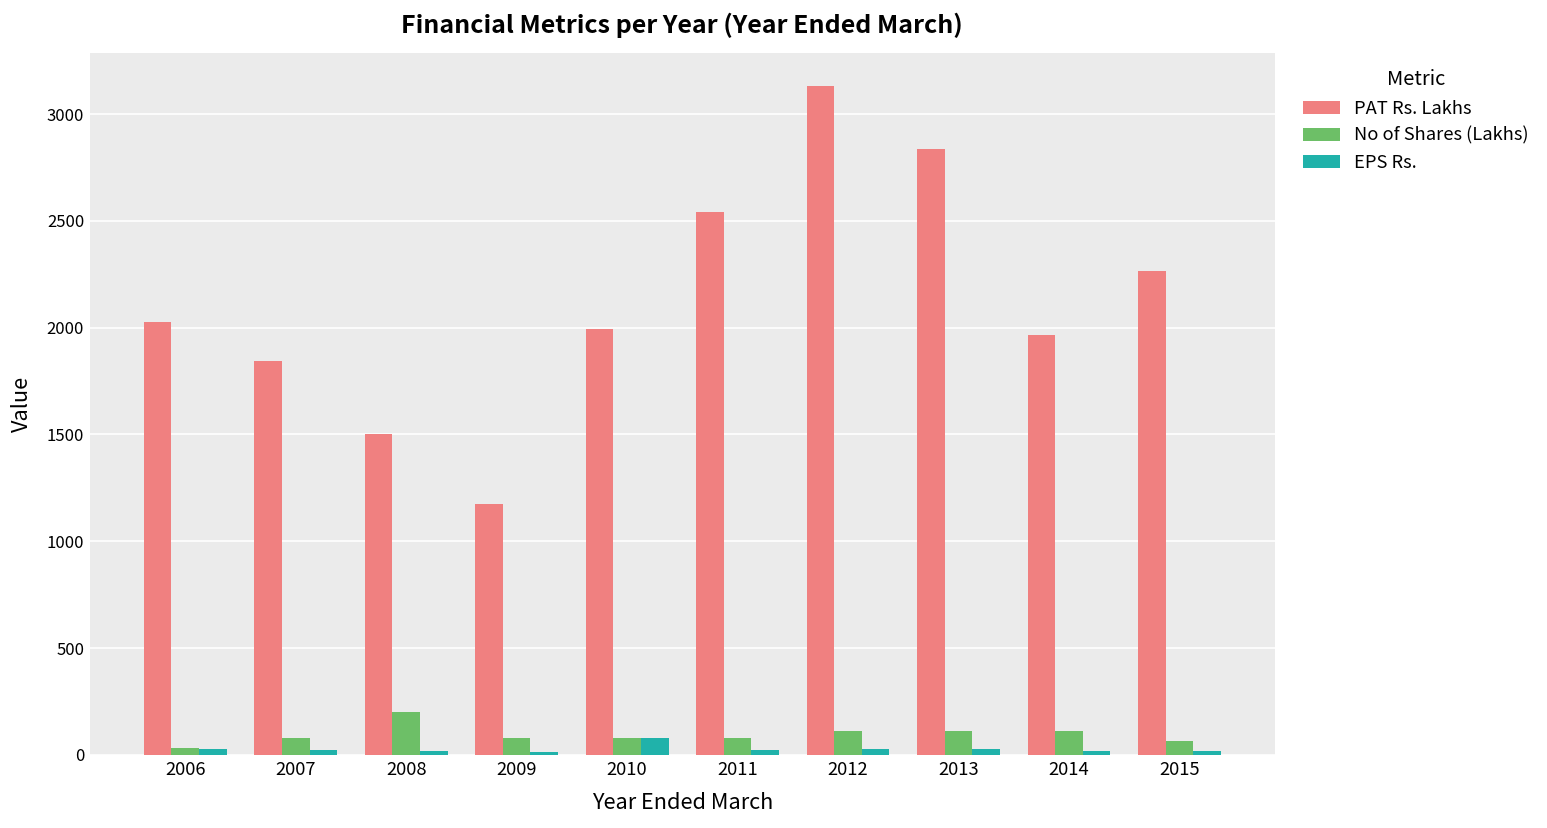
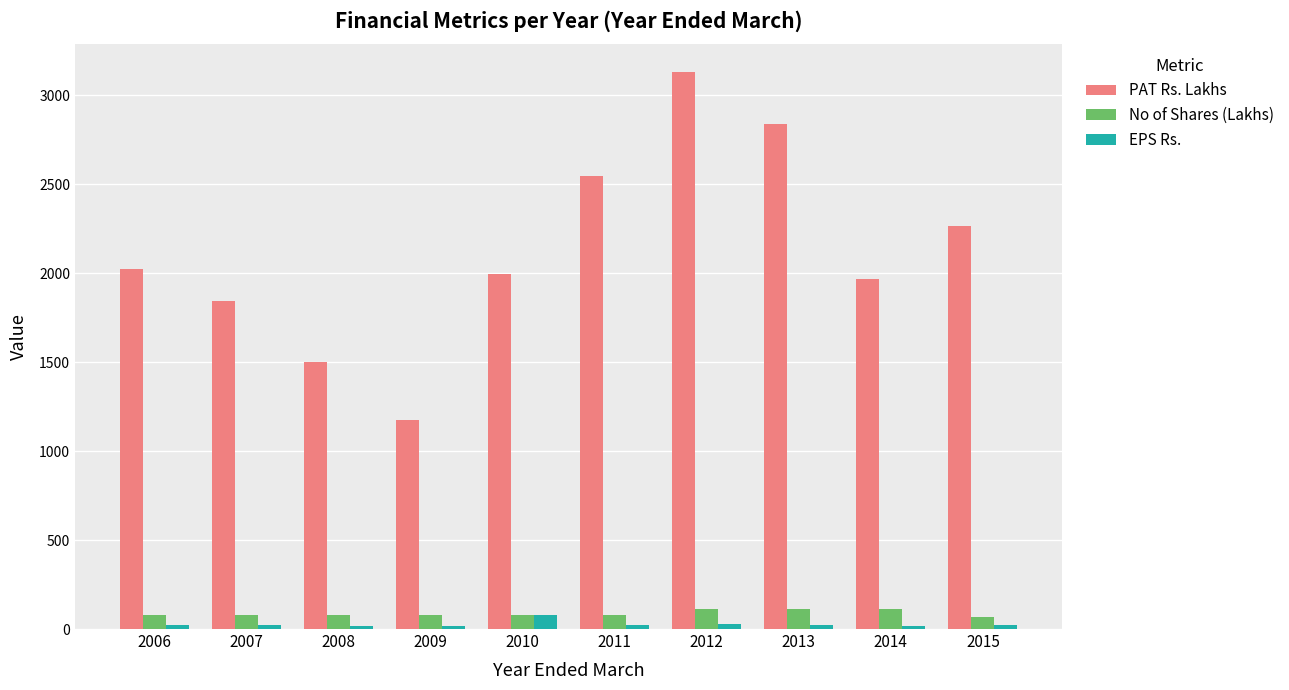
No of Shares (Lakhs), 2006: 30 -> 80
No of Shares (Lakhs), 2008: 200 -> 80
